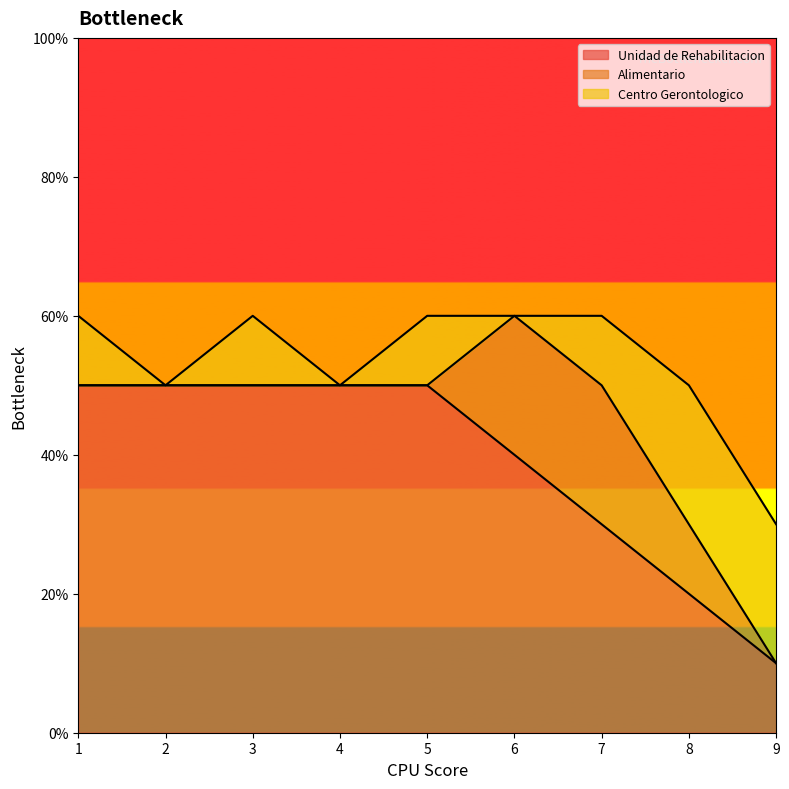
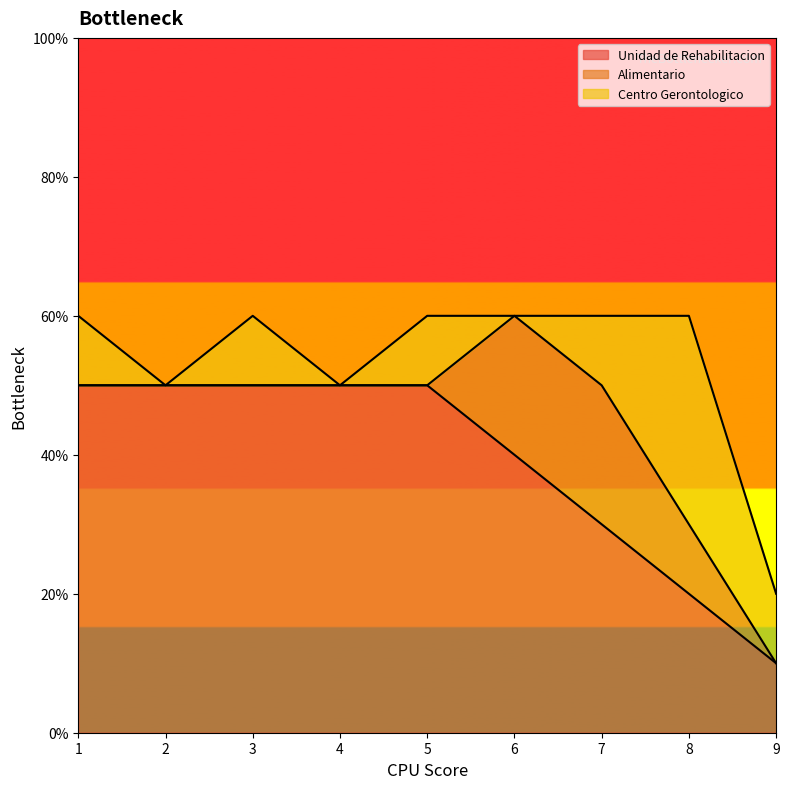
Centro Gerontologico, 8: 20% -> 30%
Centro Gerontologico, 9: 20% -> 10%
